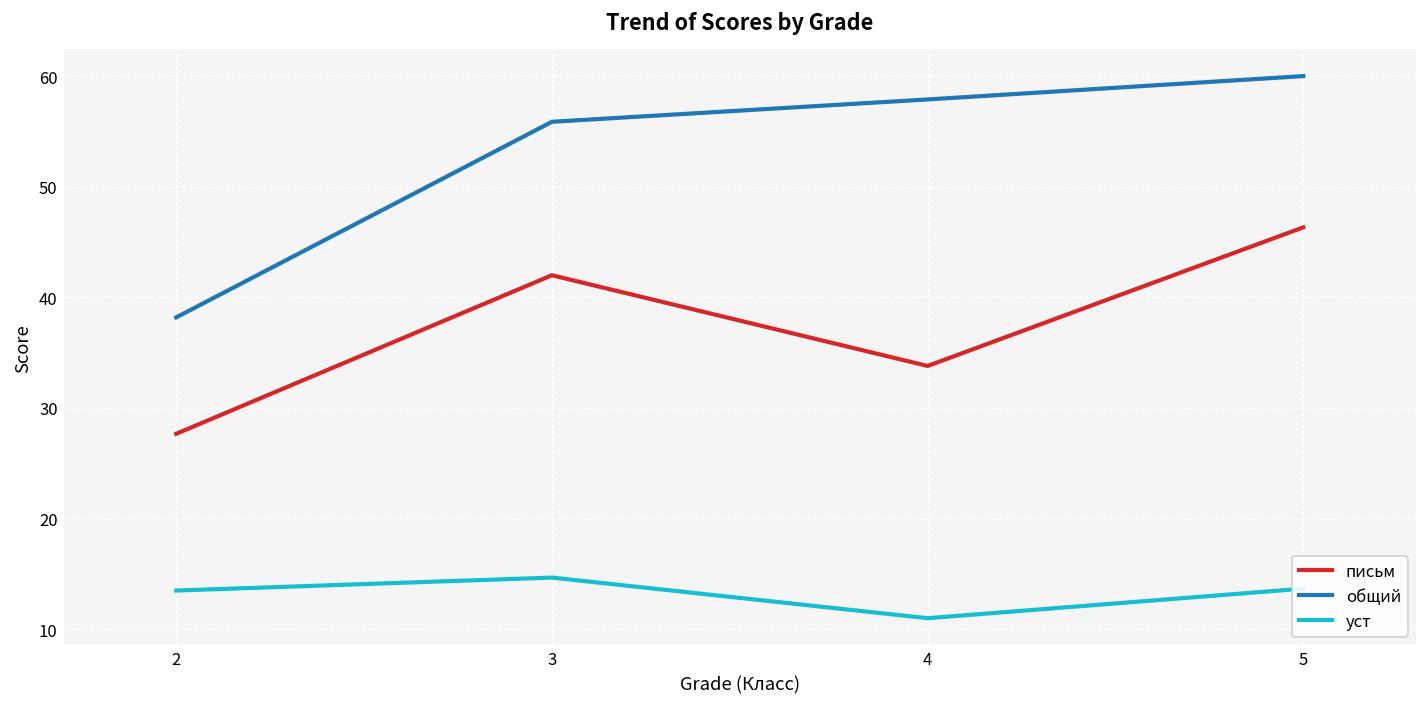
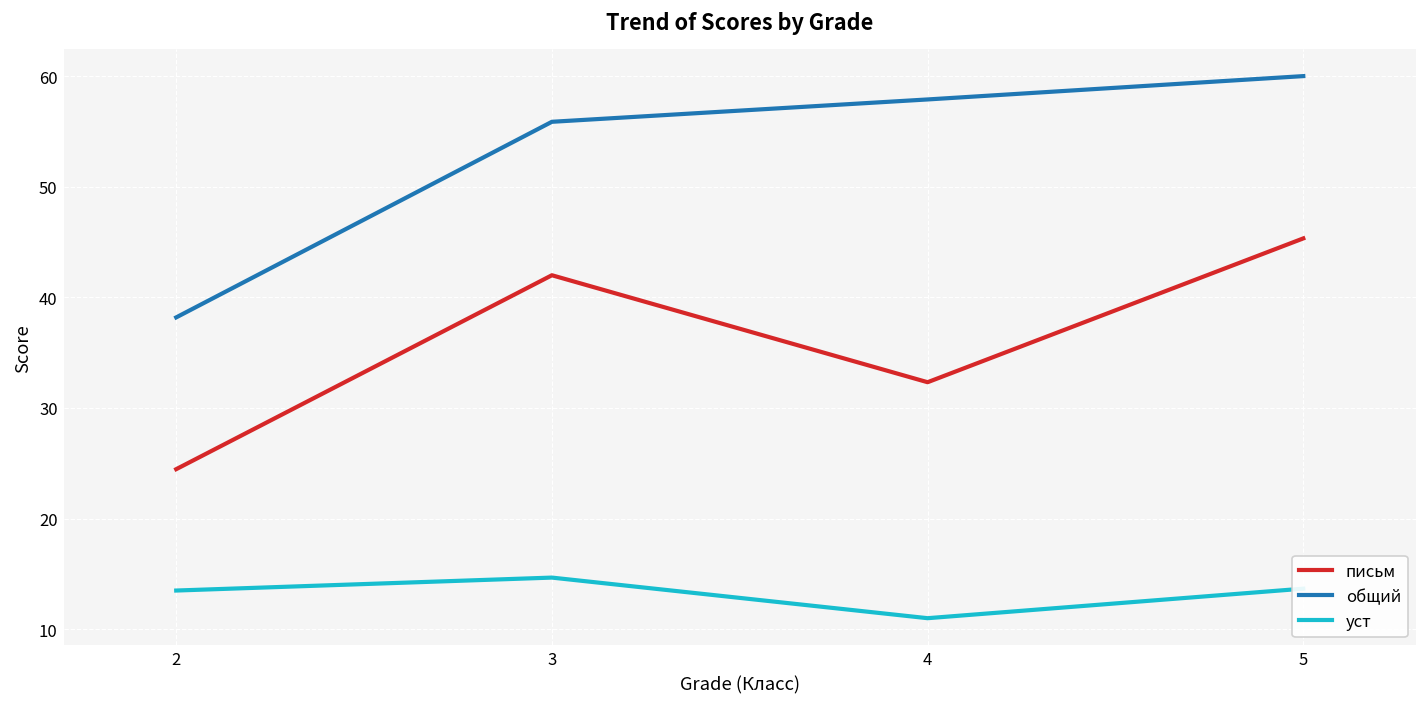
письм, 2: 28 -> 24
письм, 4: 34 -> 32
письм, 5: 46 -> 45
